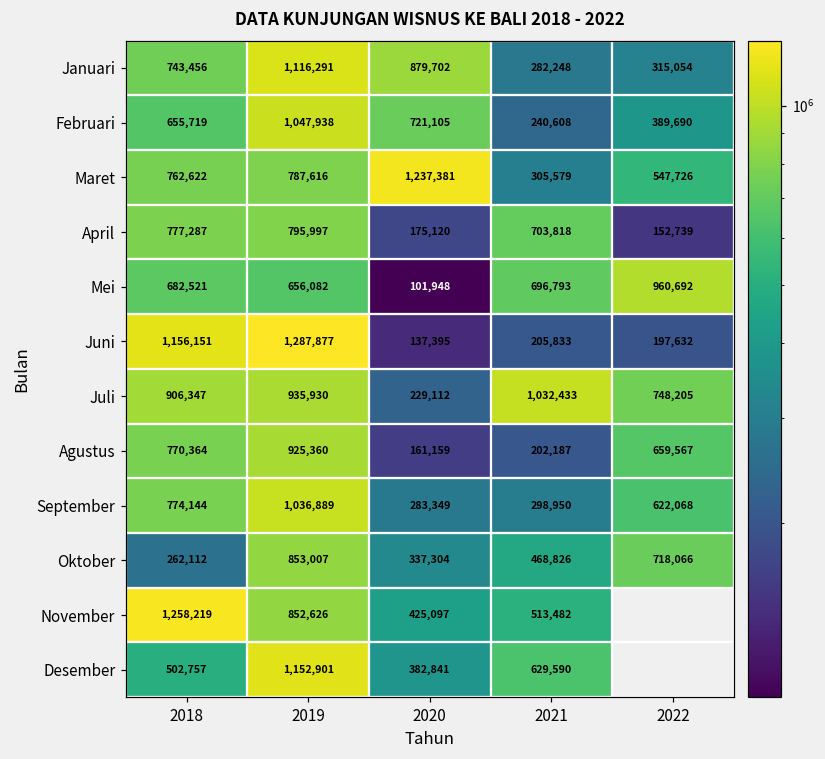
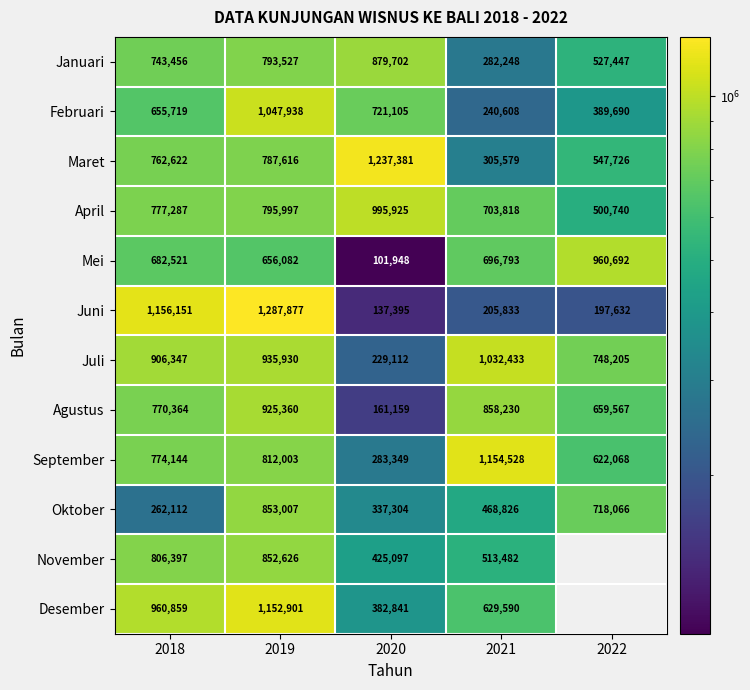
Januari, 2019: 1,116,291 -> 793,527
Januari, 2022: 315,054 -> 527,447
April, 2020: 175,120 -> 995,925
April, 2022: 152,739 -> 500,740
Agustus, 2021: 202,187 -> 858,230
September, 2019: 1,036,889 -> 812,003
September, 2021: 298,950 -> 1,154,528
November, 2018: 1,258,219 -> 806,397
Desember, 2018: 502,757 -> 960,859
